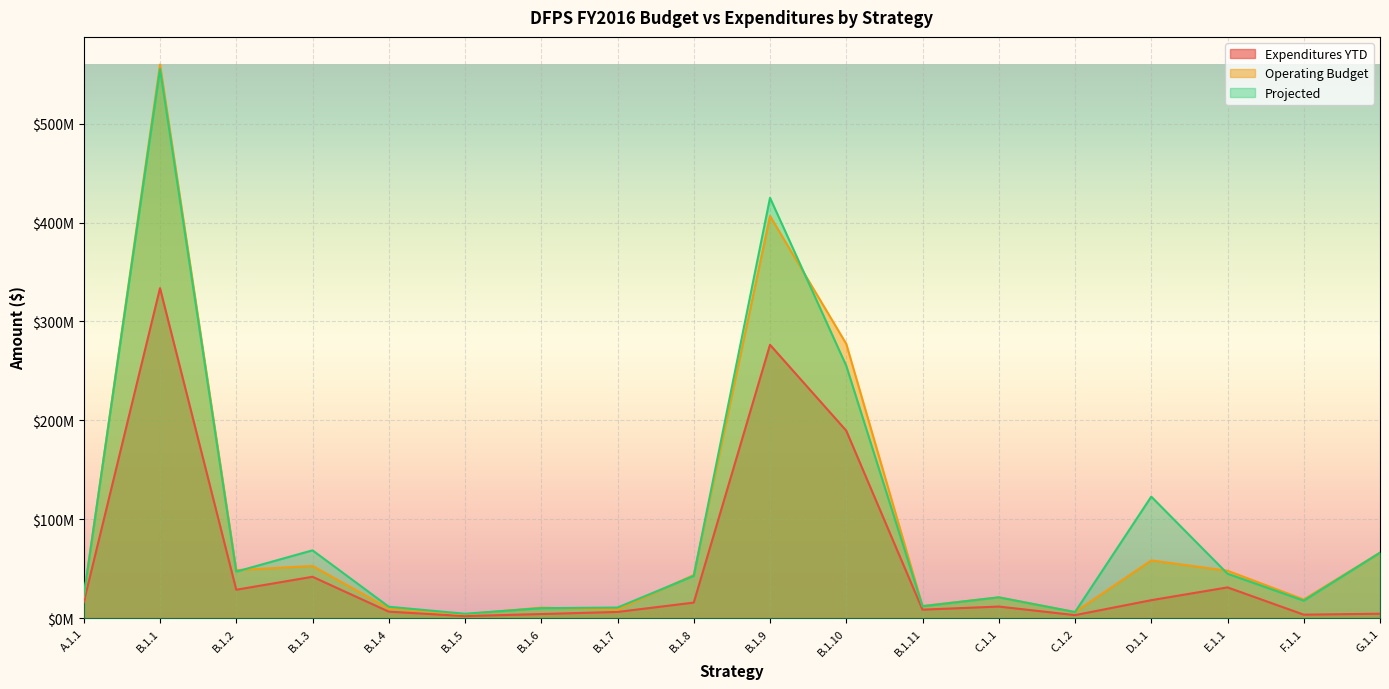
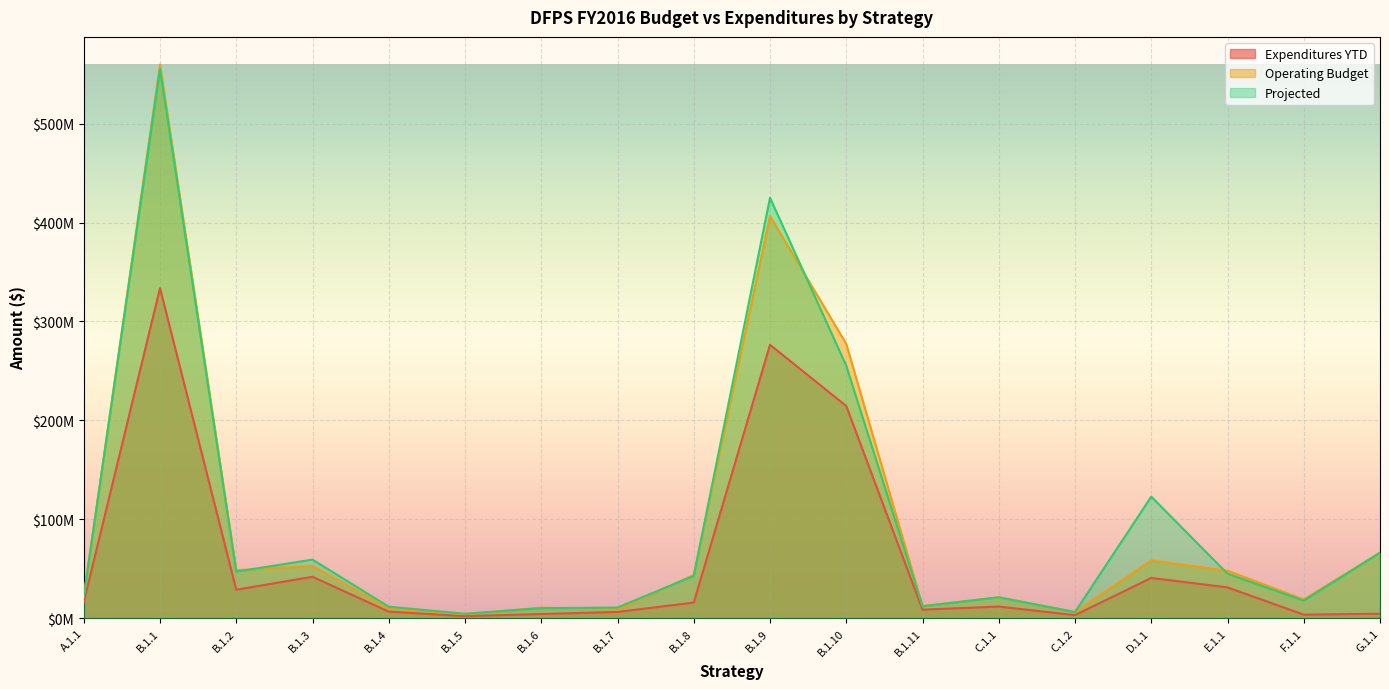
Projected, B.1.3: $70000000 -> $60000000
Expenditures YTD, B.1.10: $190000000 -> $210000000
Expenditures YTD, D.1.1: $20000000 -> $40000000
